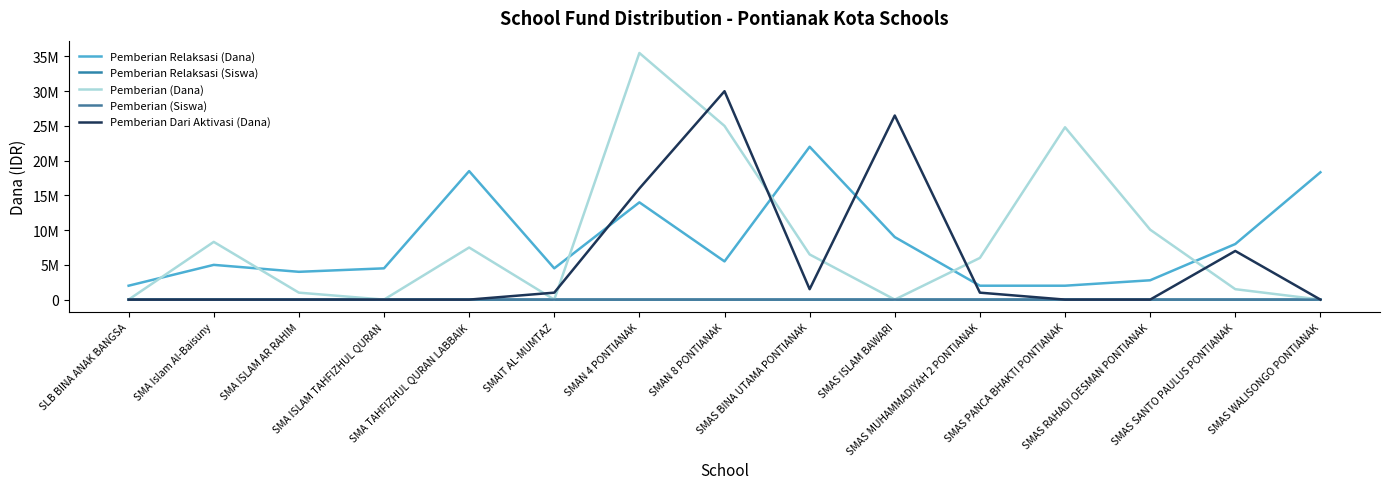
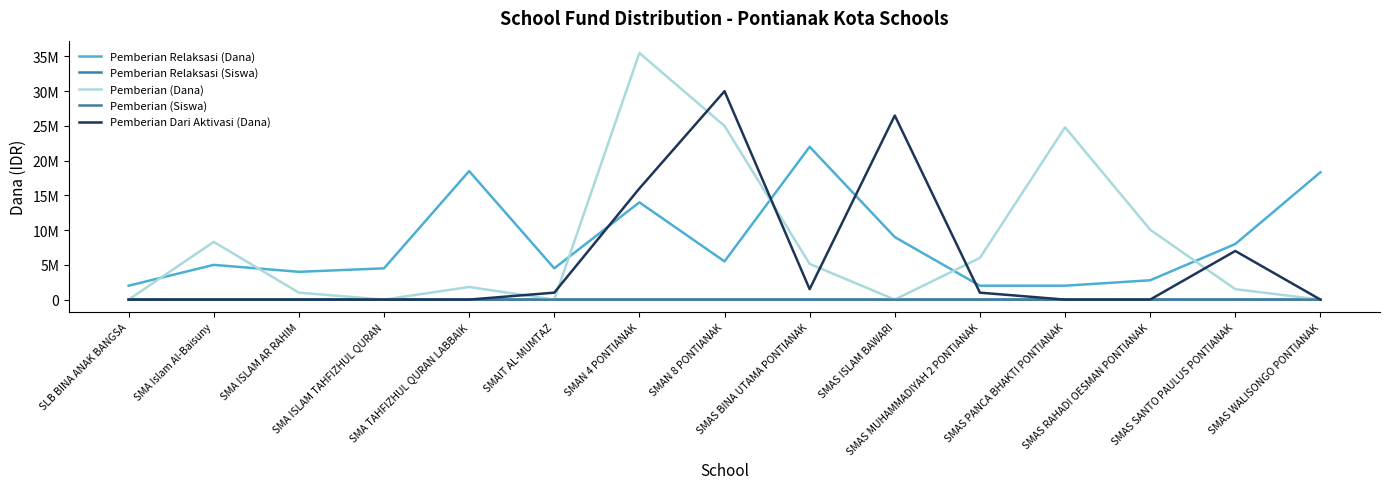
Pemberian (Dana), SMA TAHFIZHUL QURAN LABBAIK: 8000000 -> 2000000
Pemberian (Dana), SMAS BINA UTAMA PONTIANAK: 7000000 -> 5000000
